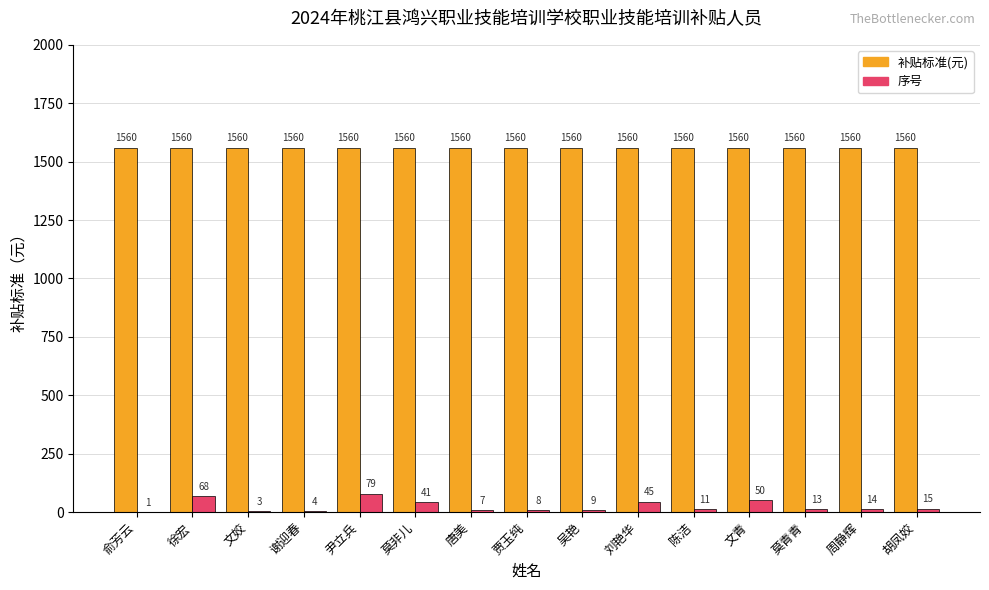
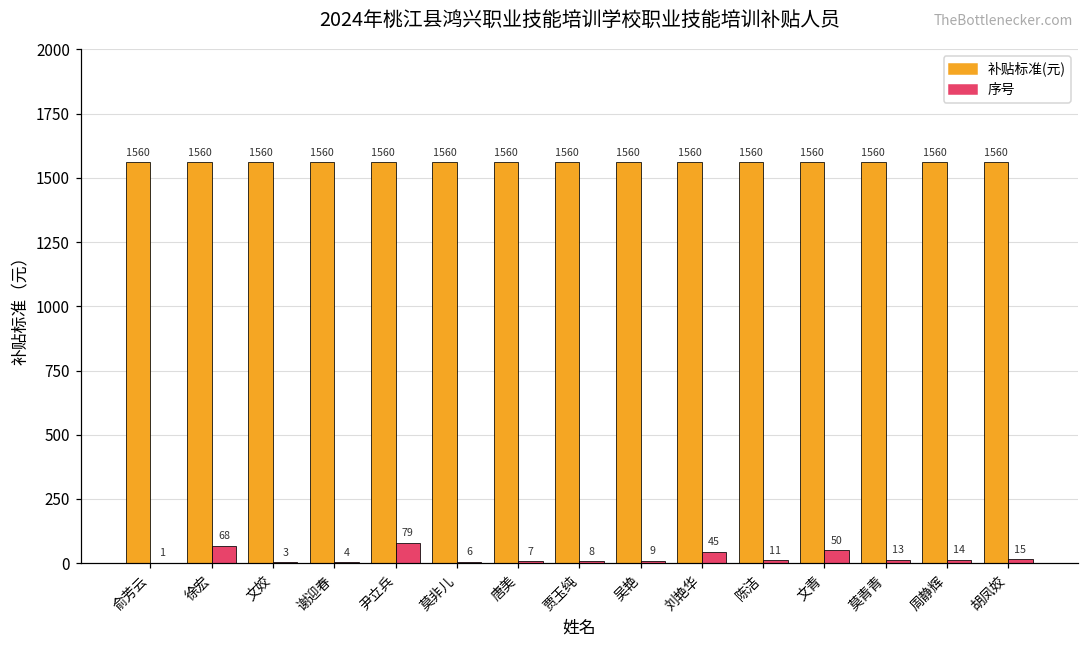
序号, 莫非儿: 41 -> 6
